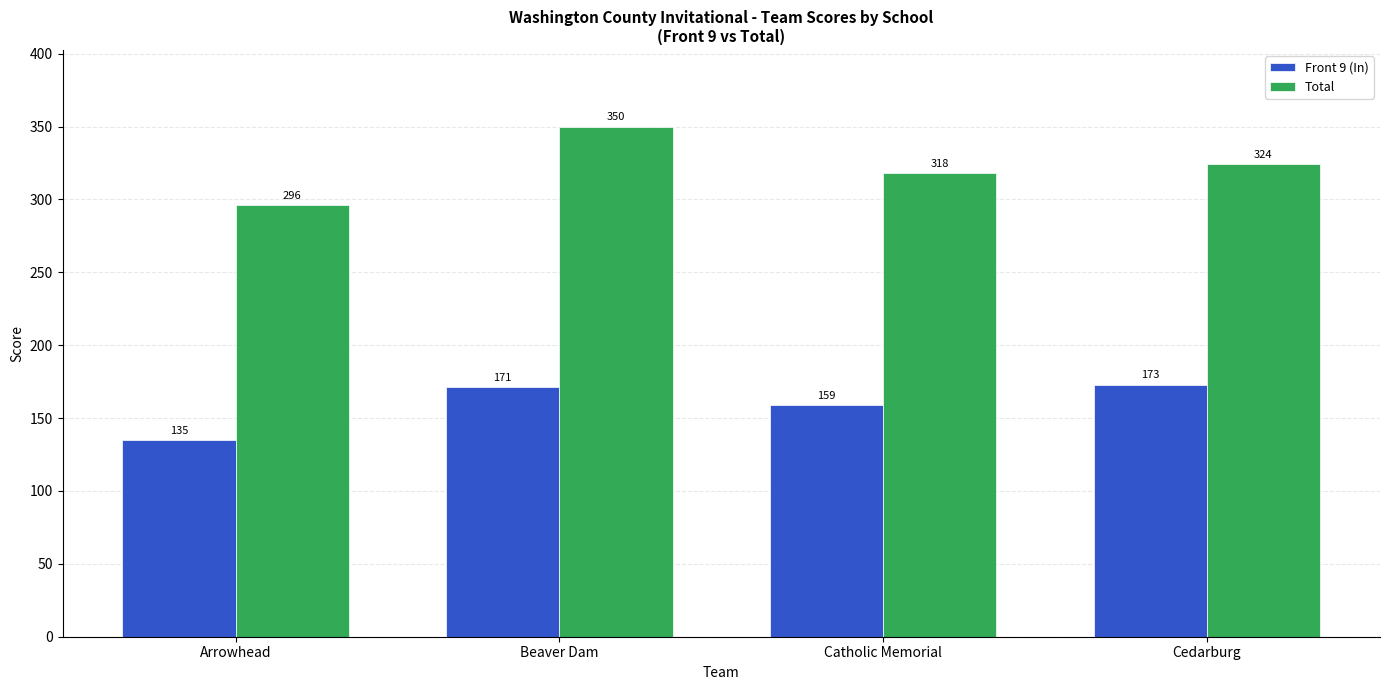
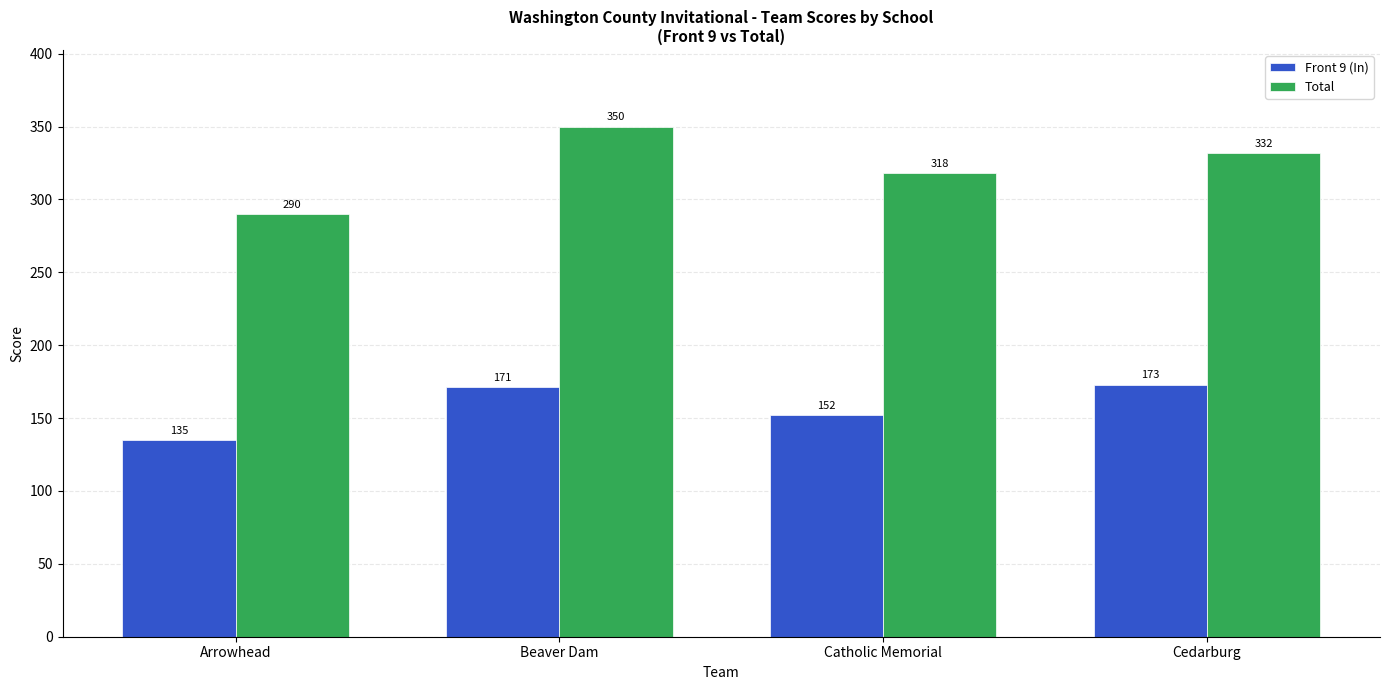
Total, Arrowhead: 296 -> 290
Front 9 (In), Catholic Memorial: 159 -> 152
Total, Cedarburg: 324 -> 332
